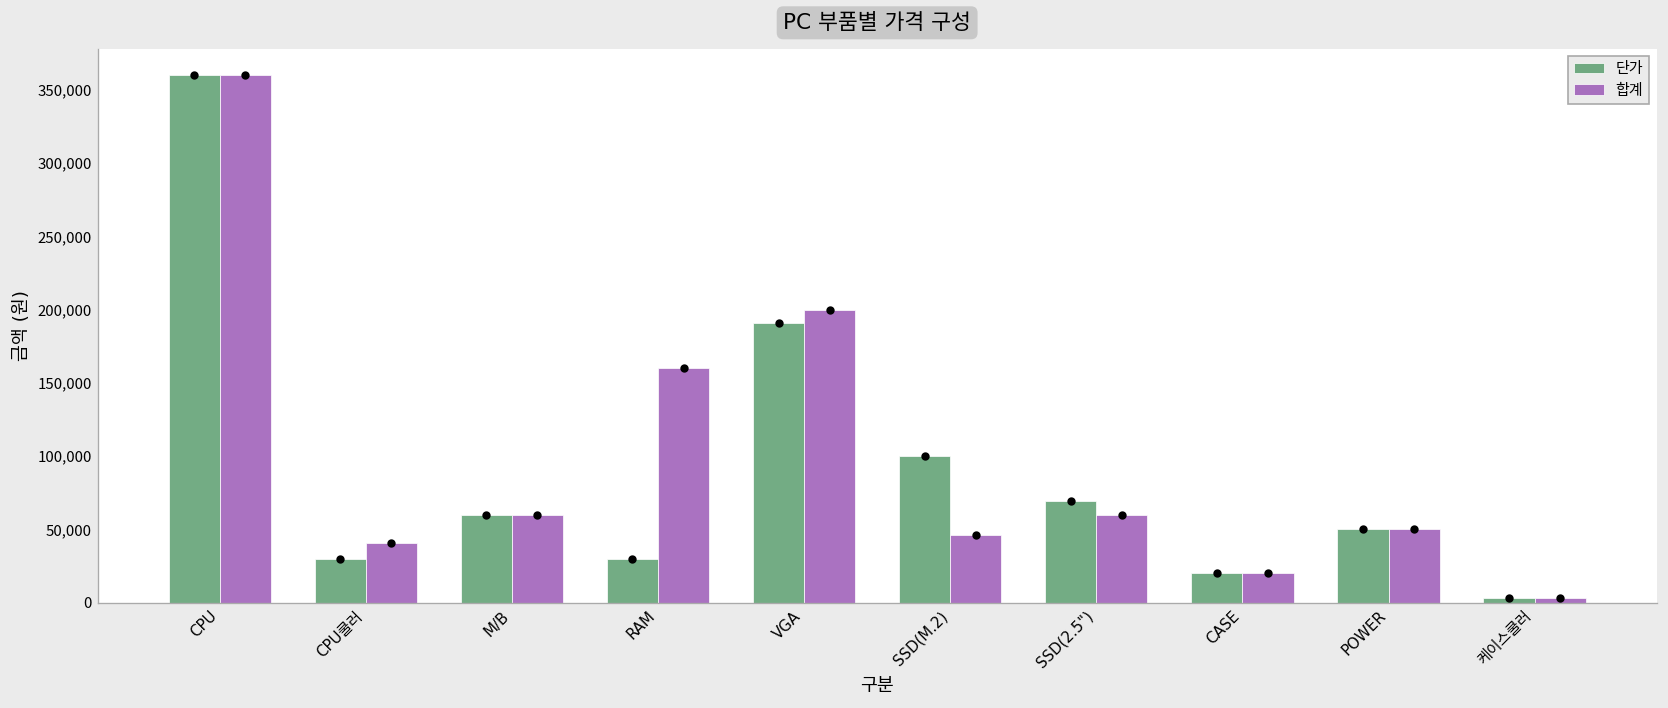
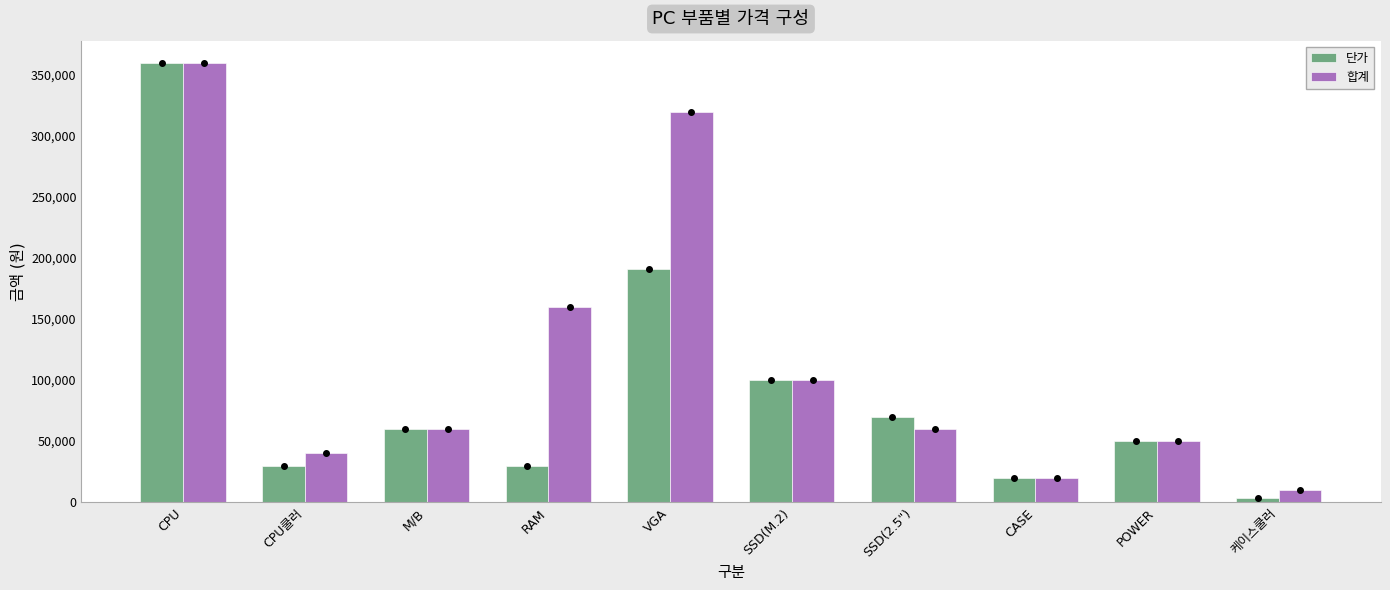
합계, VGA: 200,000 -> 320,000
합계, SSD(M.2): 46,000 -> 100,000
합계, 케이스쿨러: 3,000 -> 10,000
